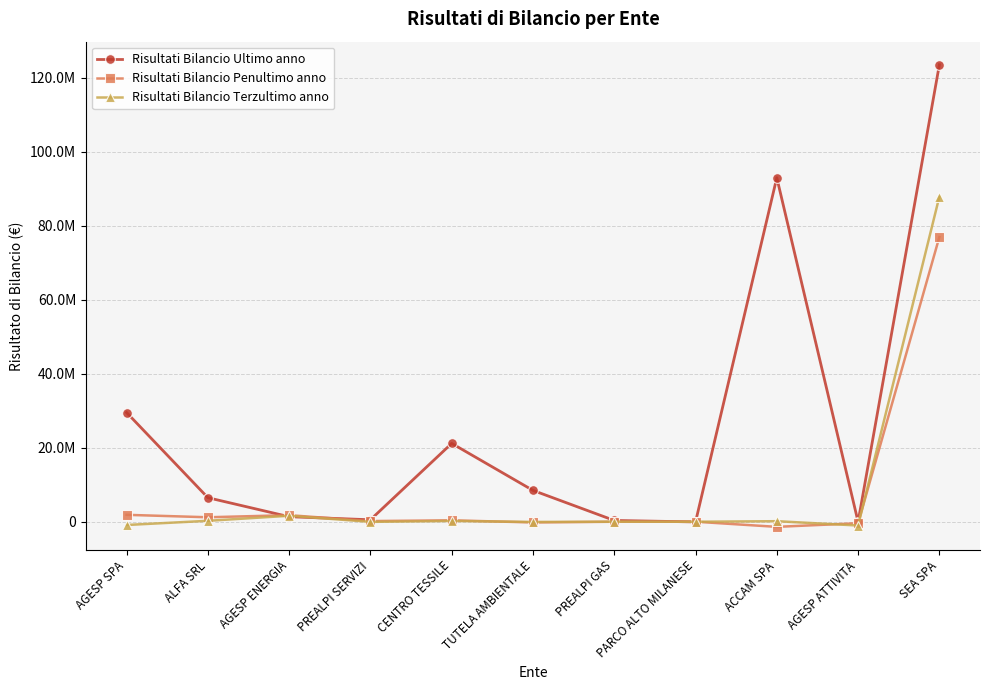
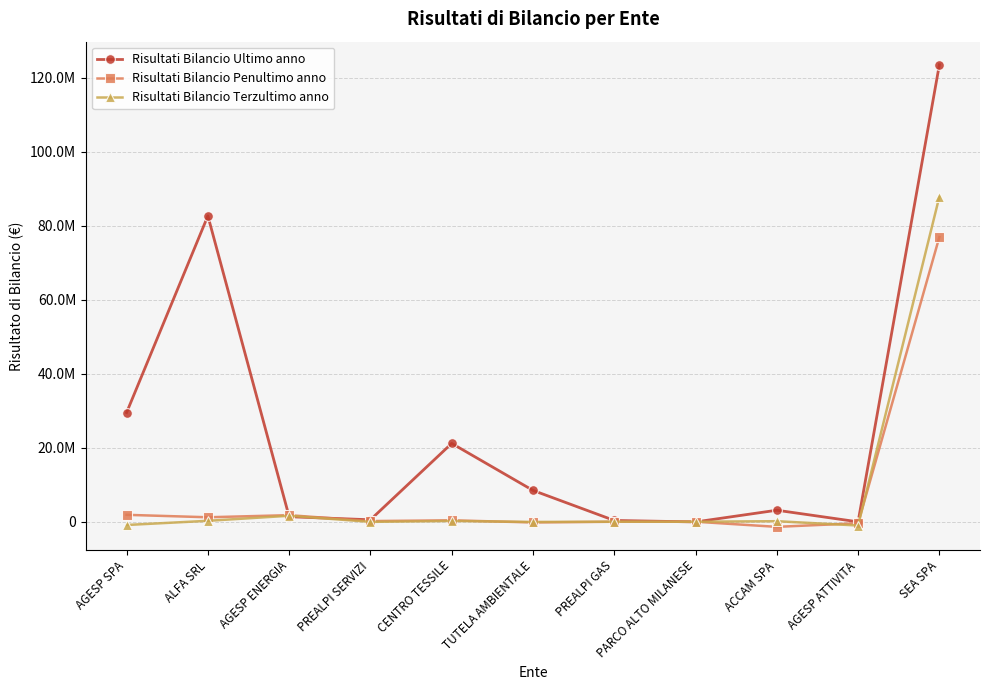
Risultati Bilancio Ultimo anno, ALFA SRL: 7000000 -> 83000000
Risultati Bilancio Ultimo anno, ACCAM SPA: 93000000 -> 3000000
